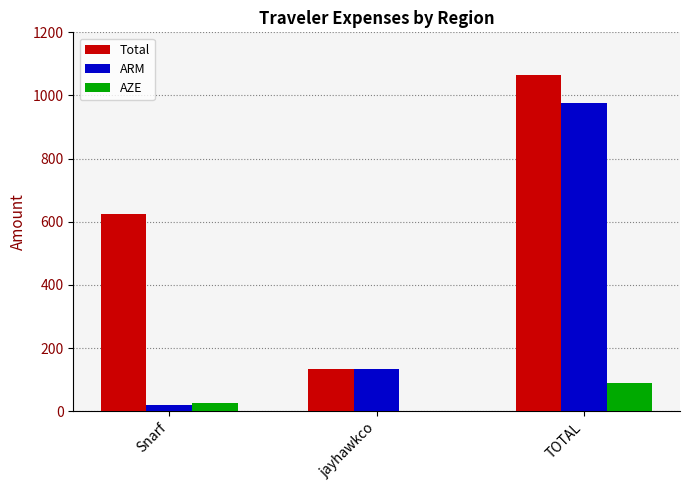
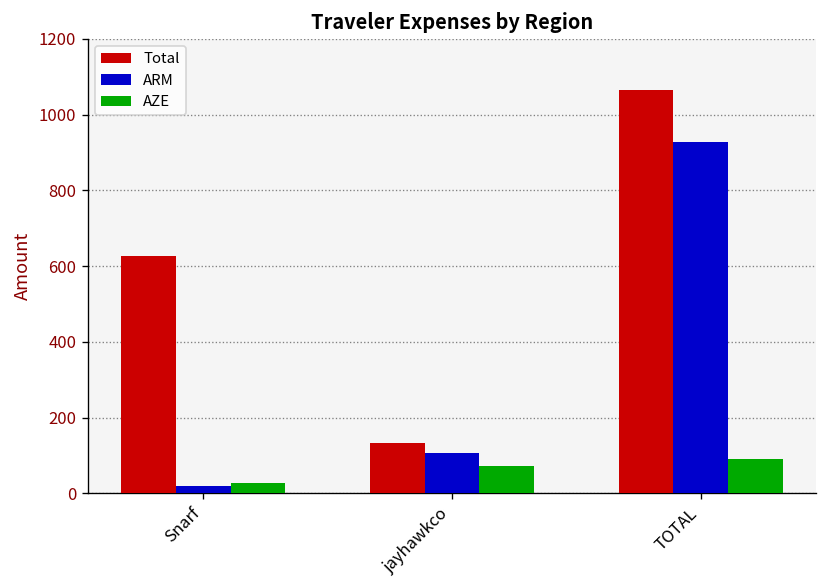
ARM, jayhawkco: 130 -> 110
AZE, jayhawkco: 0 -> 70
ARM, TOTAL: 980 -> 930
